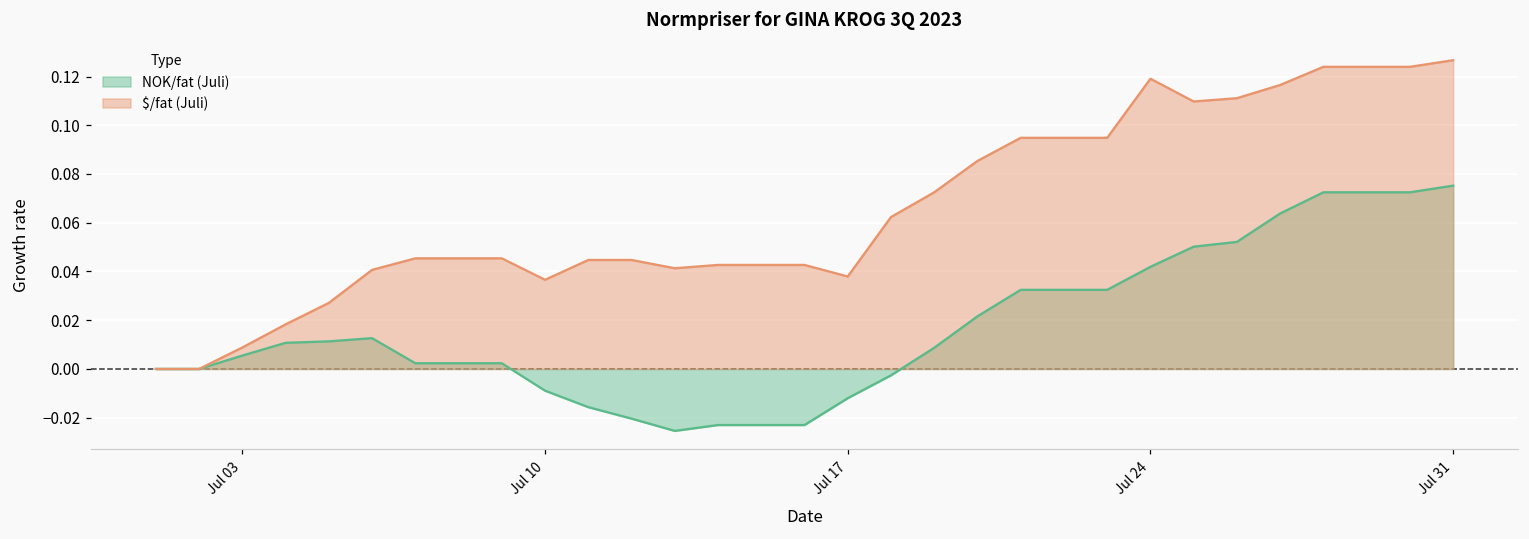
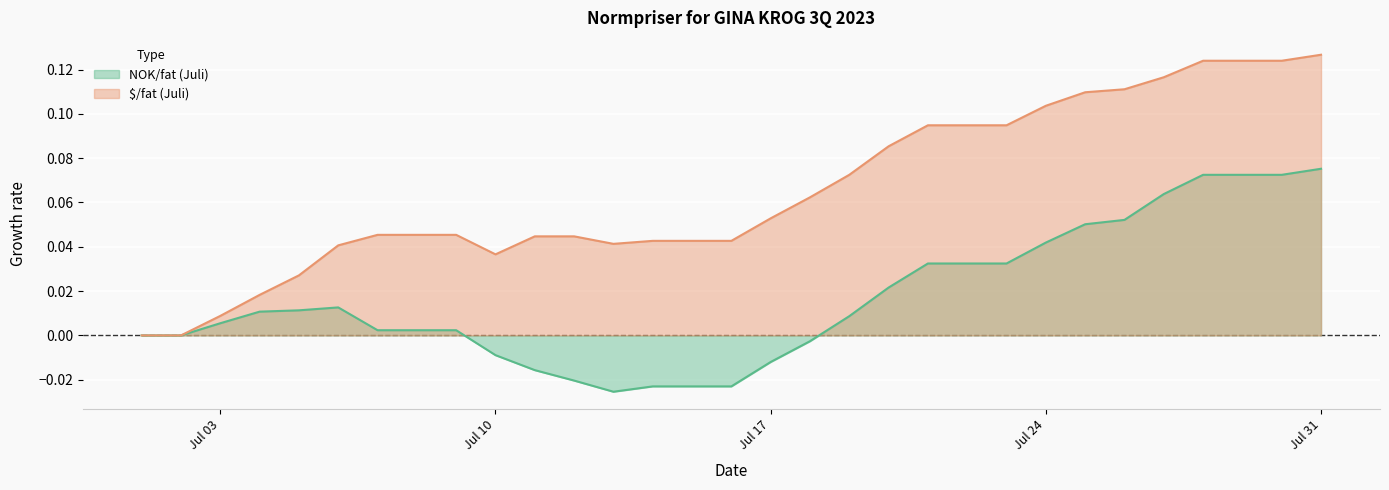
$/fat (Juli), Jul 17: 0.038 -> 0.053
$/fat (Juli), Jul 24: 0.119 -> 0.104
